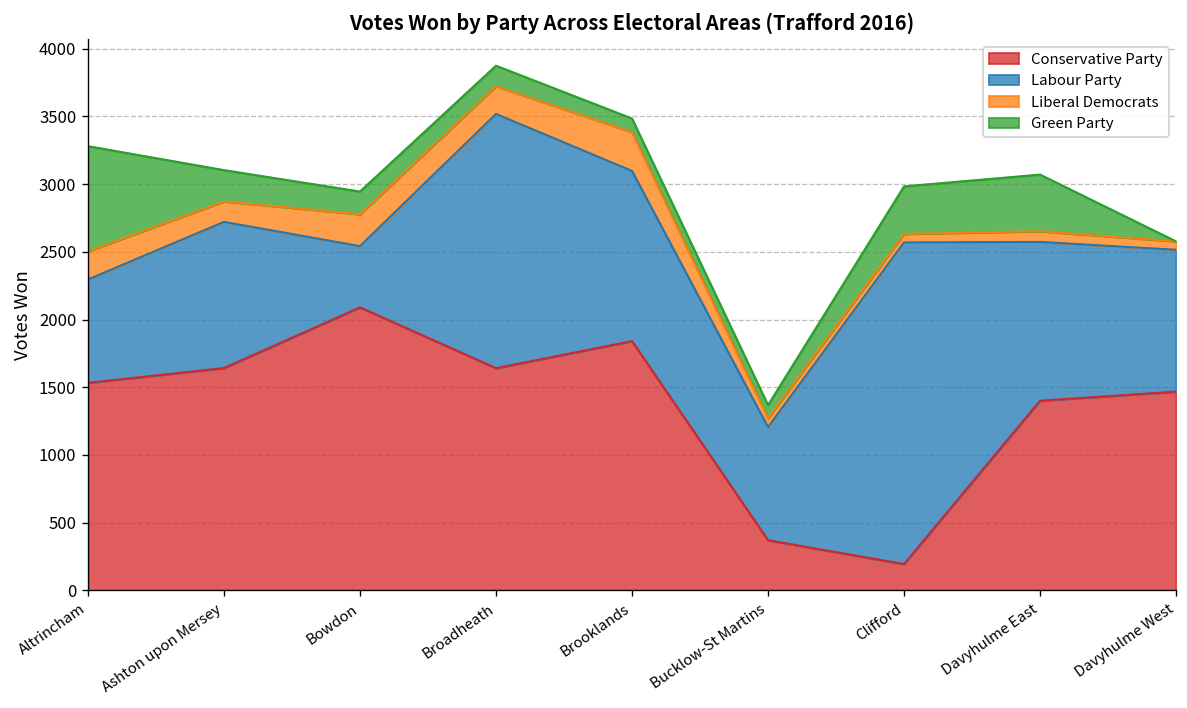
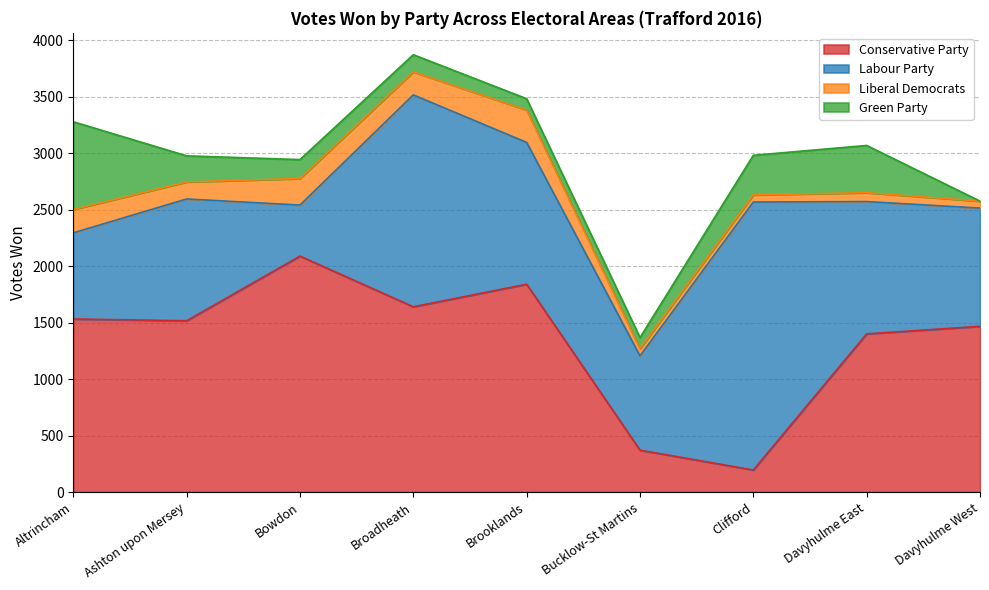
Conservative Party, Ashton upon Mersey: 1640 -> 1520
